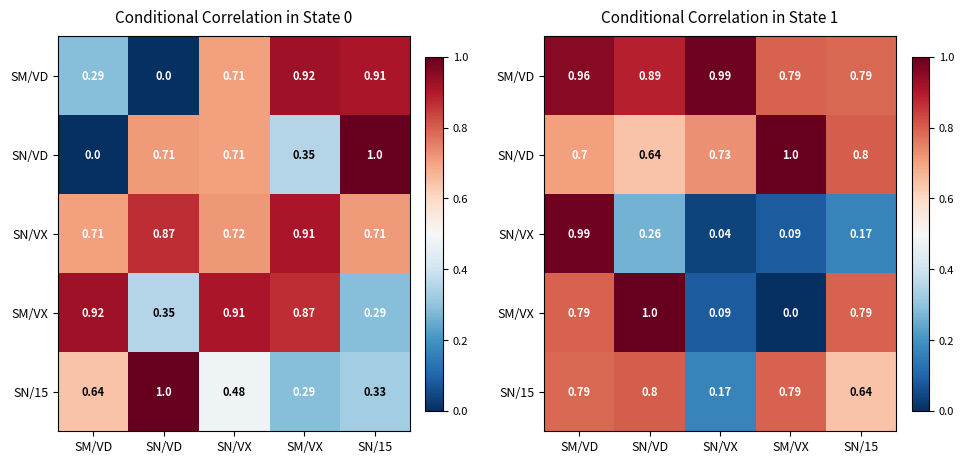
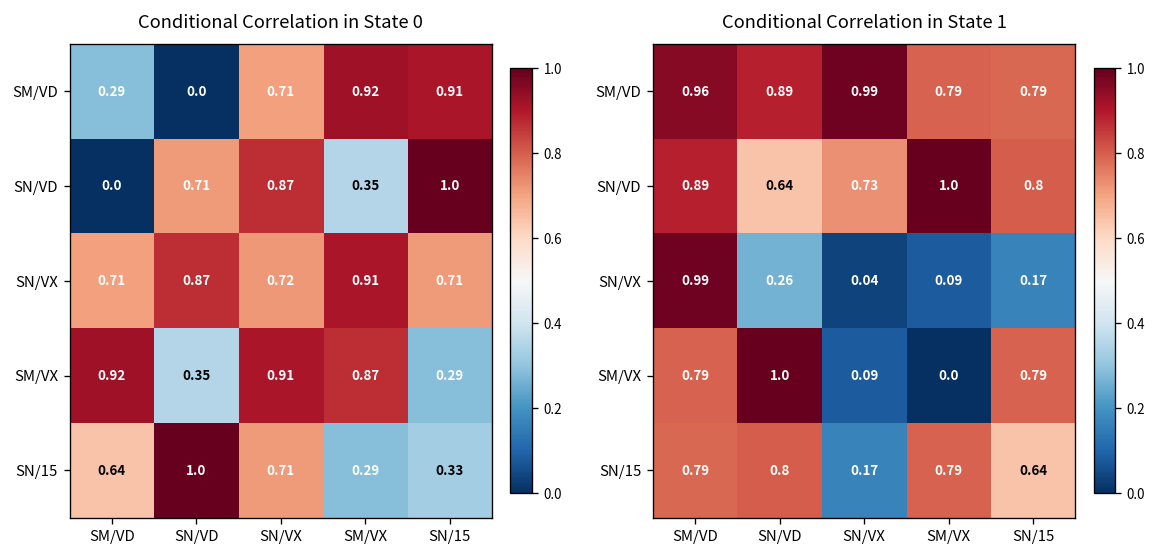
Conditional Correlation in State 0, SN/VD, SN/VX: 0.71 -> 0.87
Conditional Correlation in State 0, SN/15, SN/VX: 0.48 -> 0.71
Conditional Correlation in State 1, SN/VD, SM/VD: 0.7 -> 0.89
